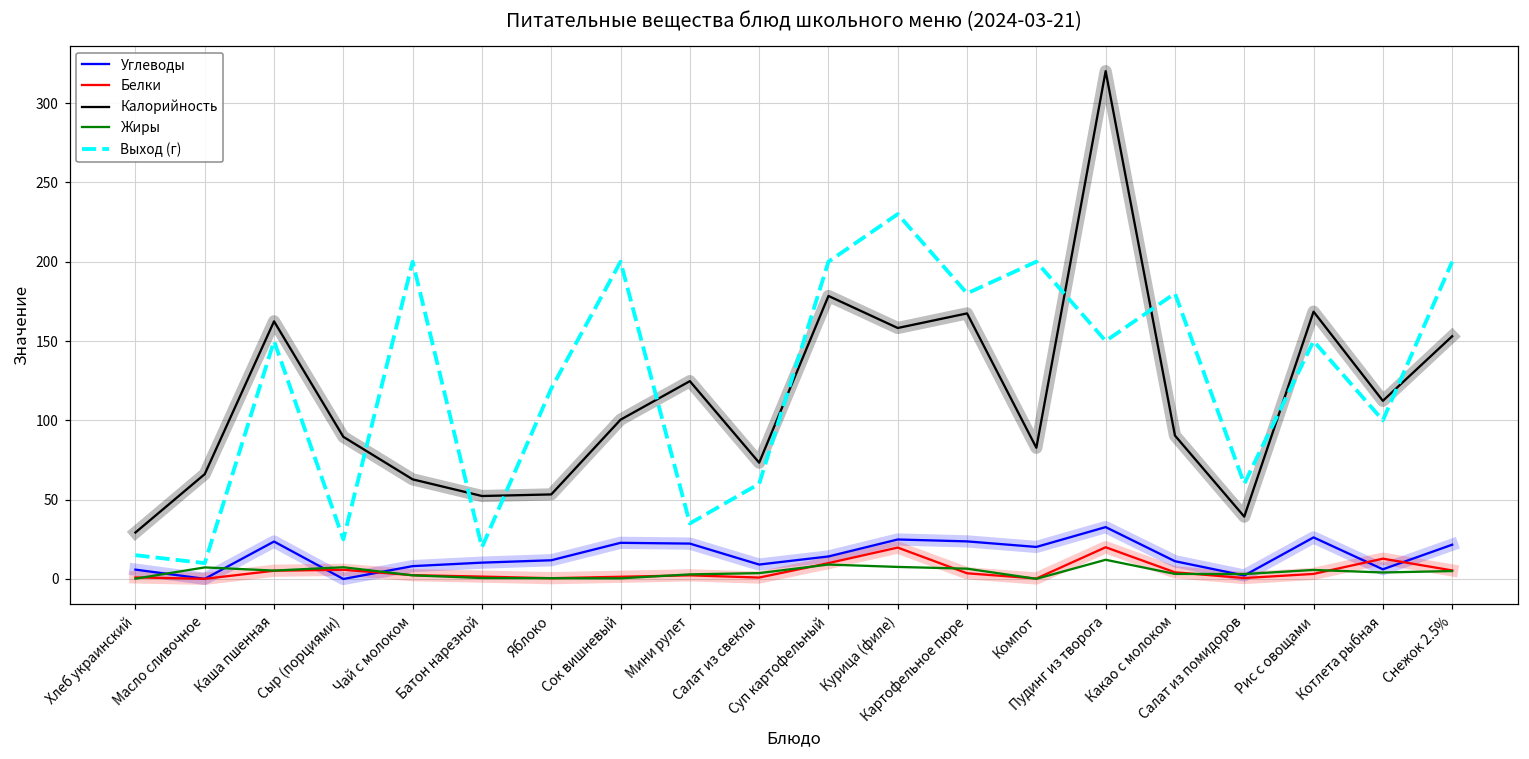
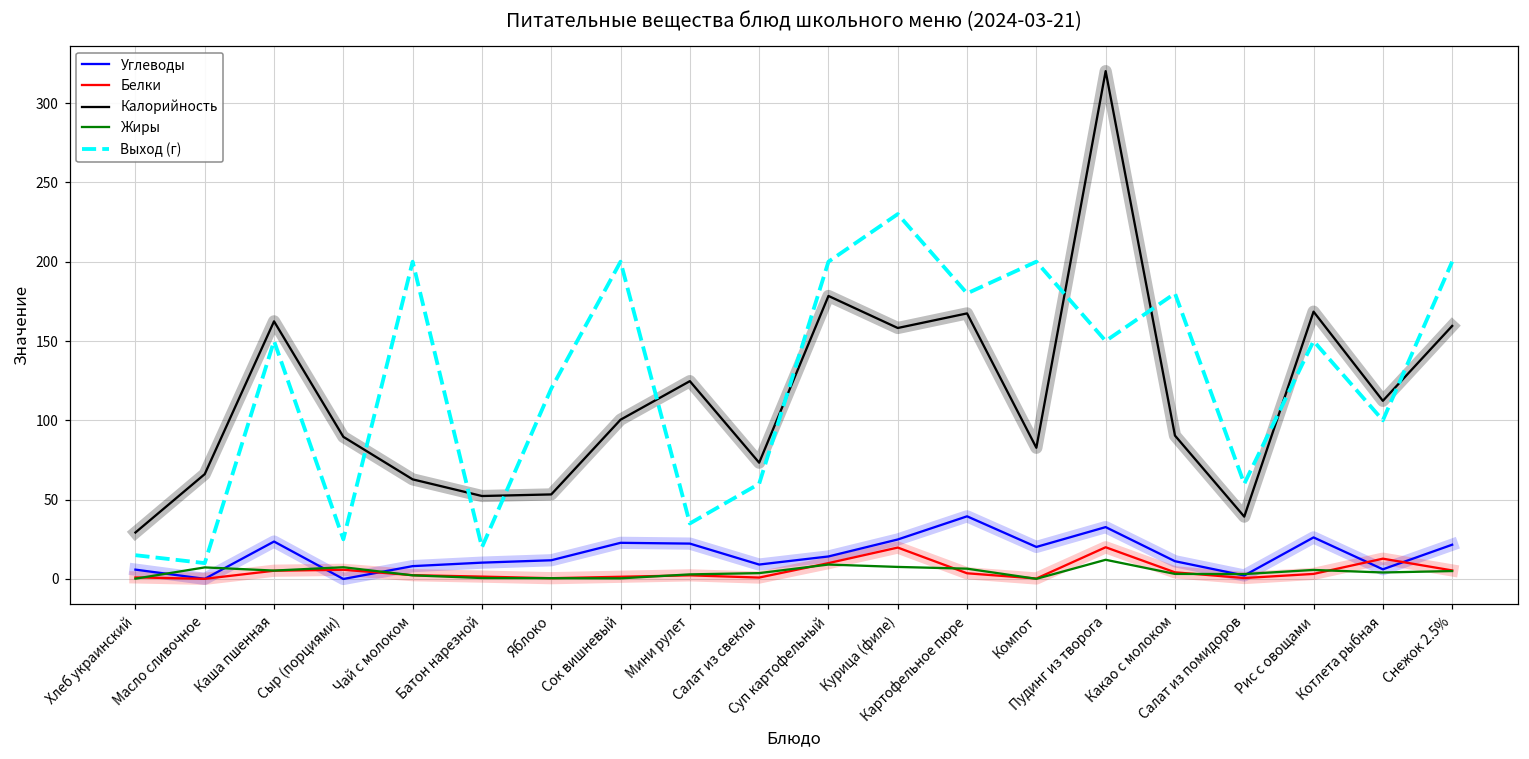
Углеводы, Картофельное пюре: 24 -> 40
Калорийность, Снежок 2.5%: 153 -> 160
